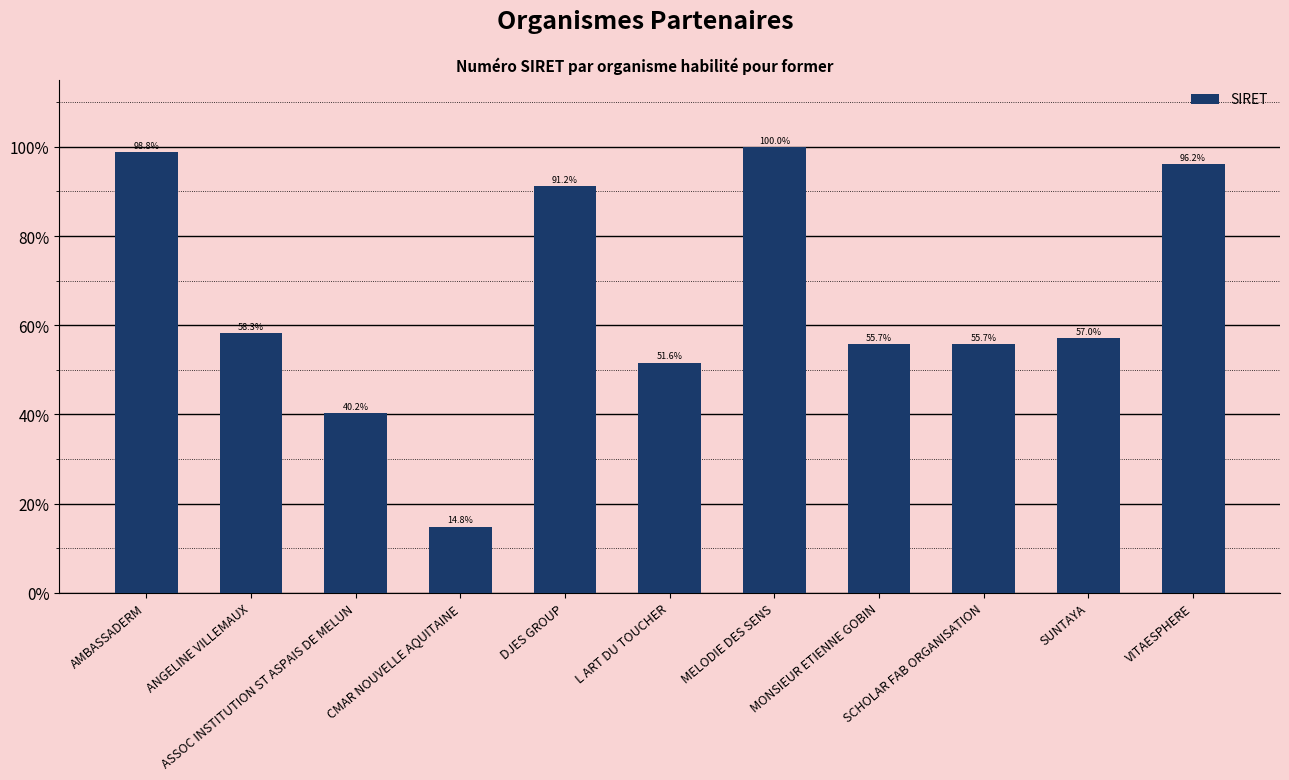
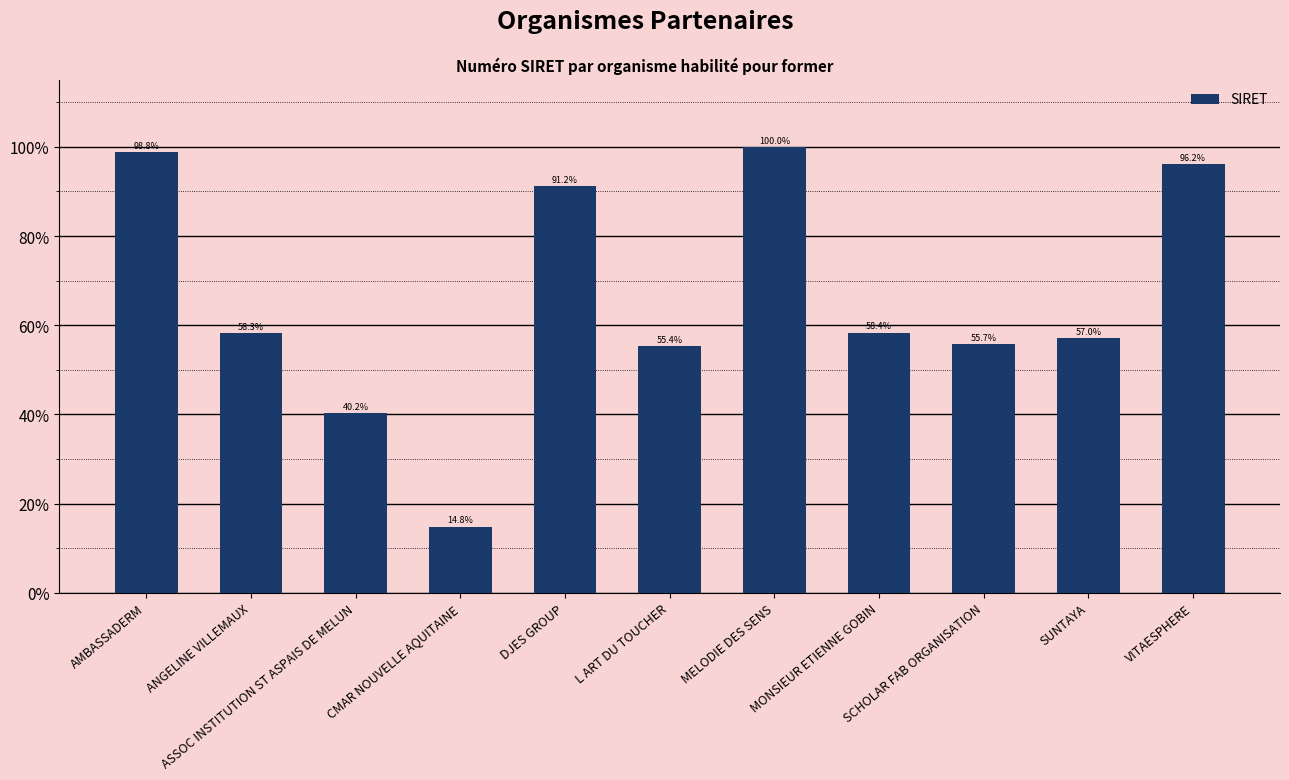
L ART DU TOUCHER: 51.6% -> 55.4%
MONSIEUR ETIENNE GOBIN: 55.7% -> 58.4%
